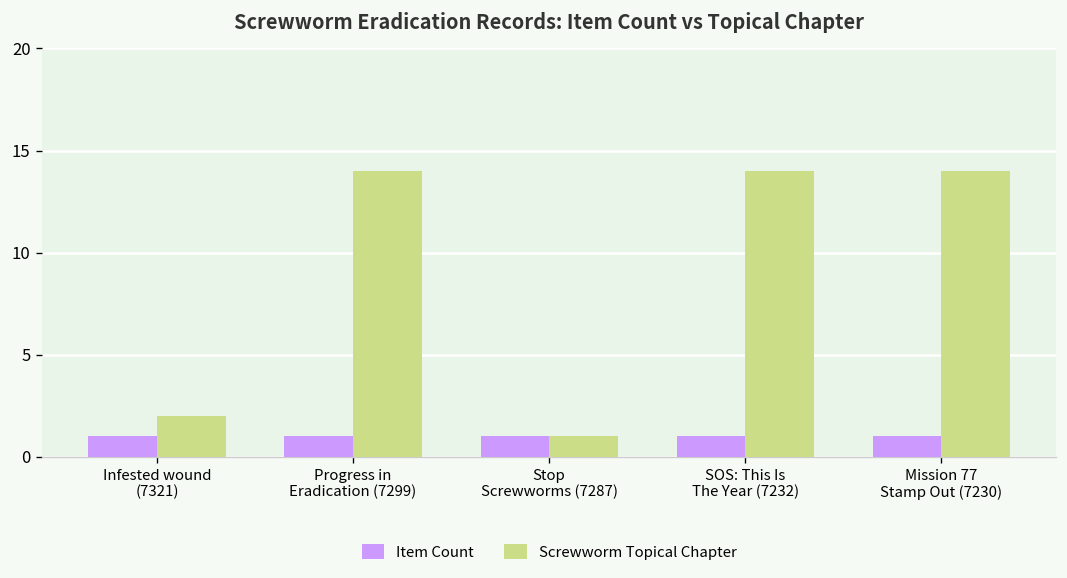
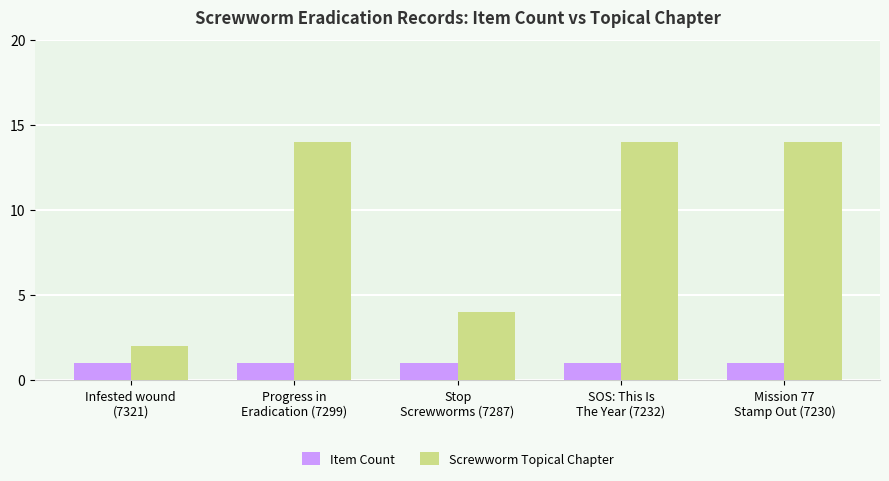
Screwworm Topical Chapter, Stop Screwworms (7287): 1 -> 4
